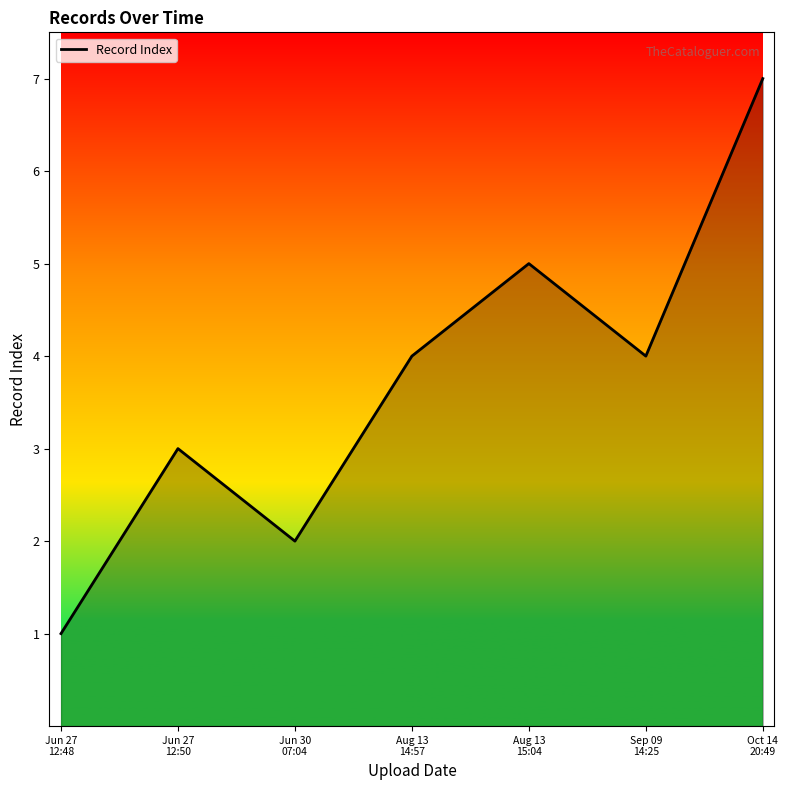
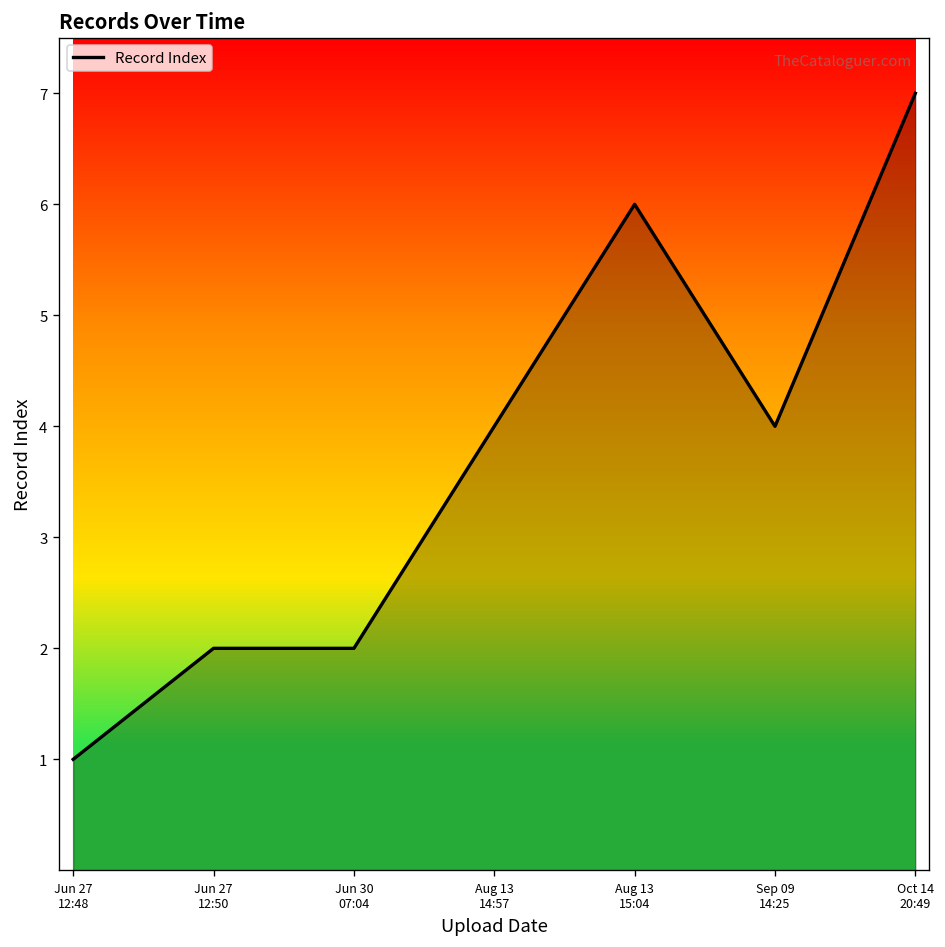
Jun 27 12:50: 3 -> 2
Aug 13 15:04: 5 -> 6
